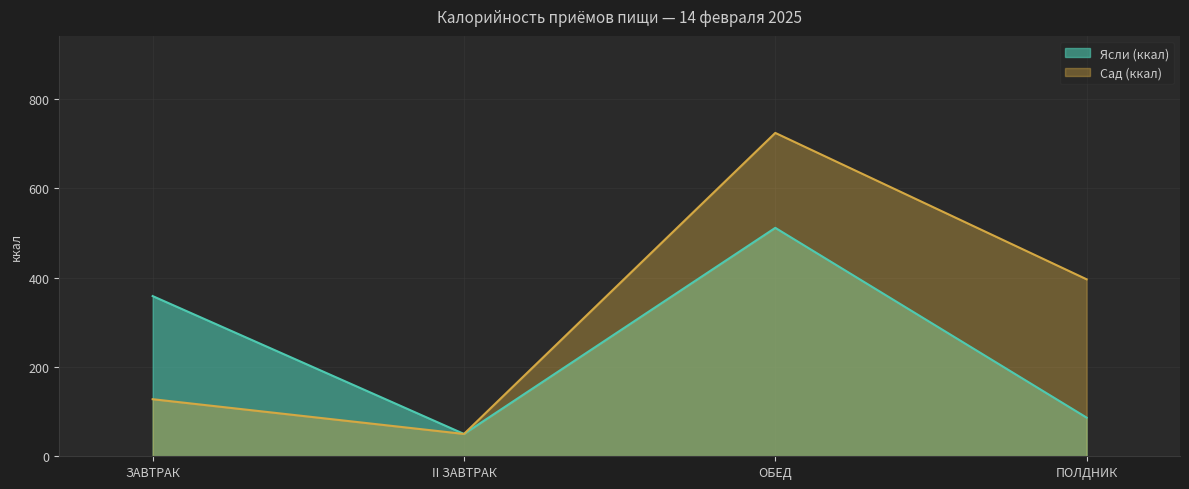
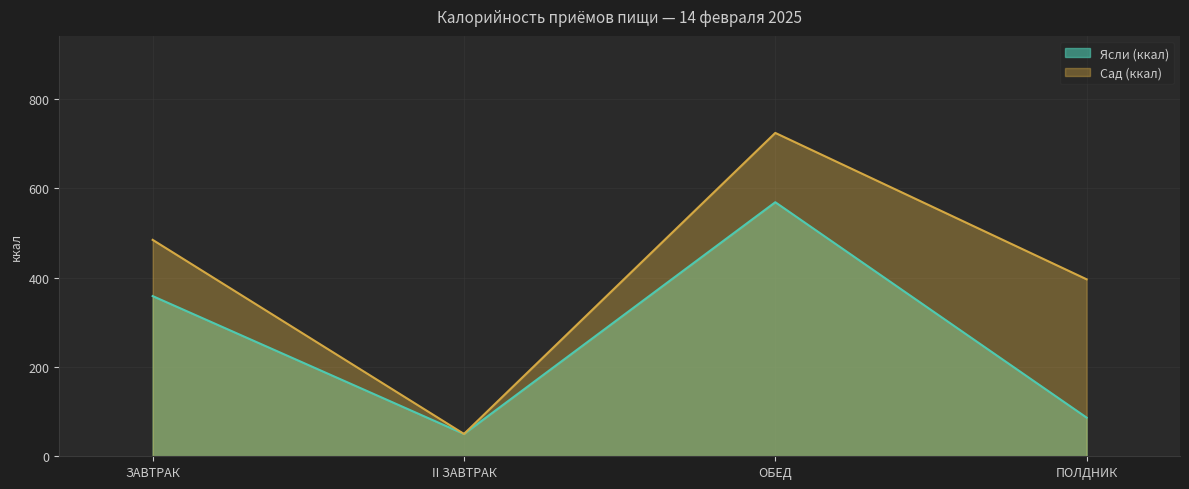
Сад (ккал), ЗАВТРАК: 130 -> 480
Ясли (ккал), ОБЕД: 510 -> 570
